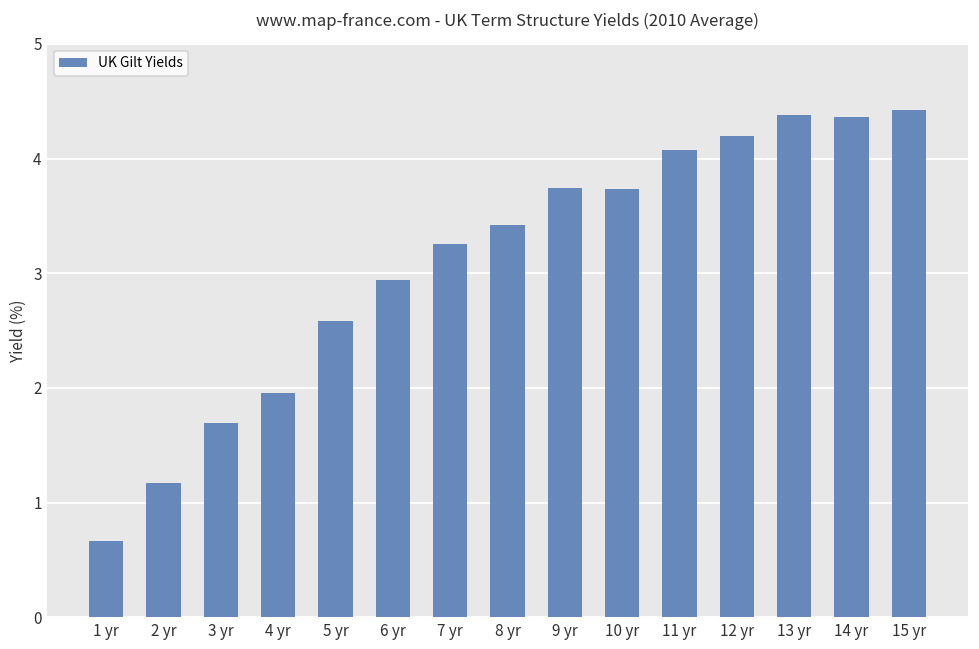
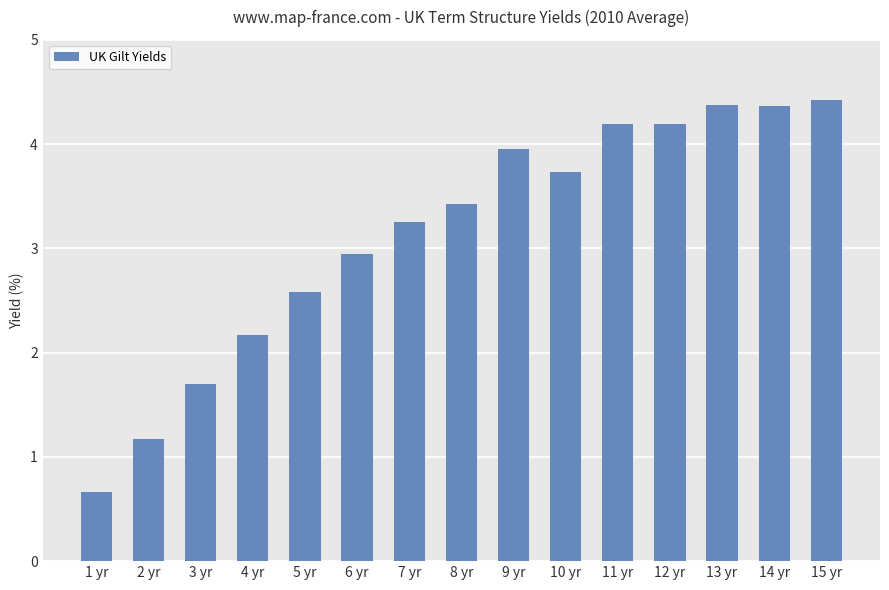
4 yr: 1.95 -> 2.17
9 yr: 3.74 -> 3.96
11 yr: 4.07 -> 4.19
